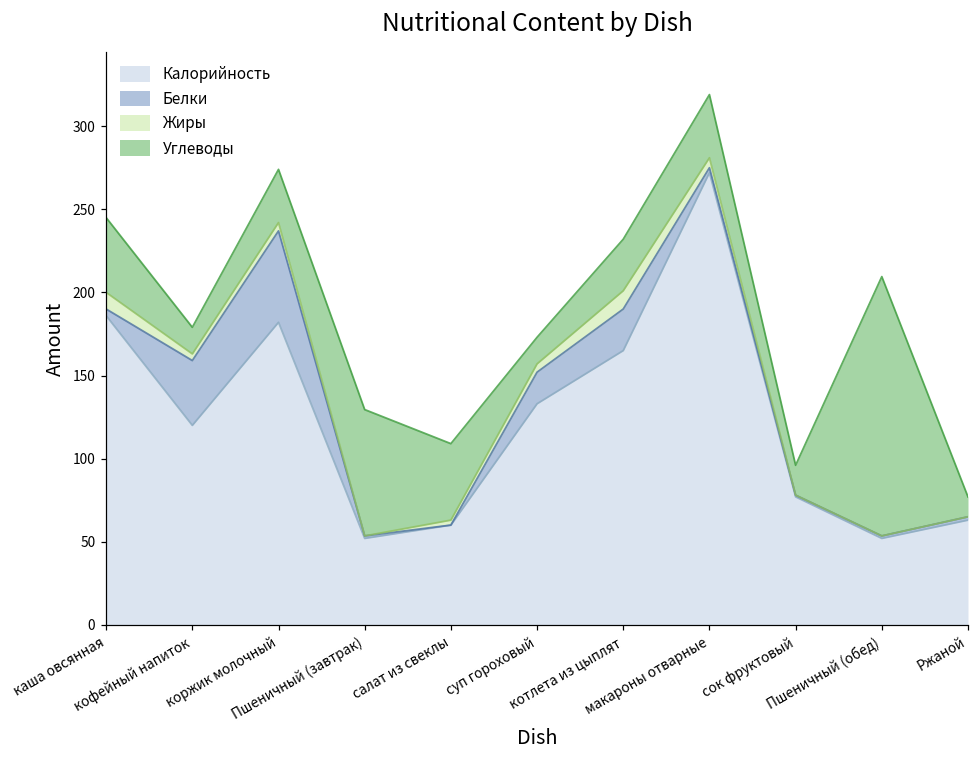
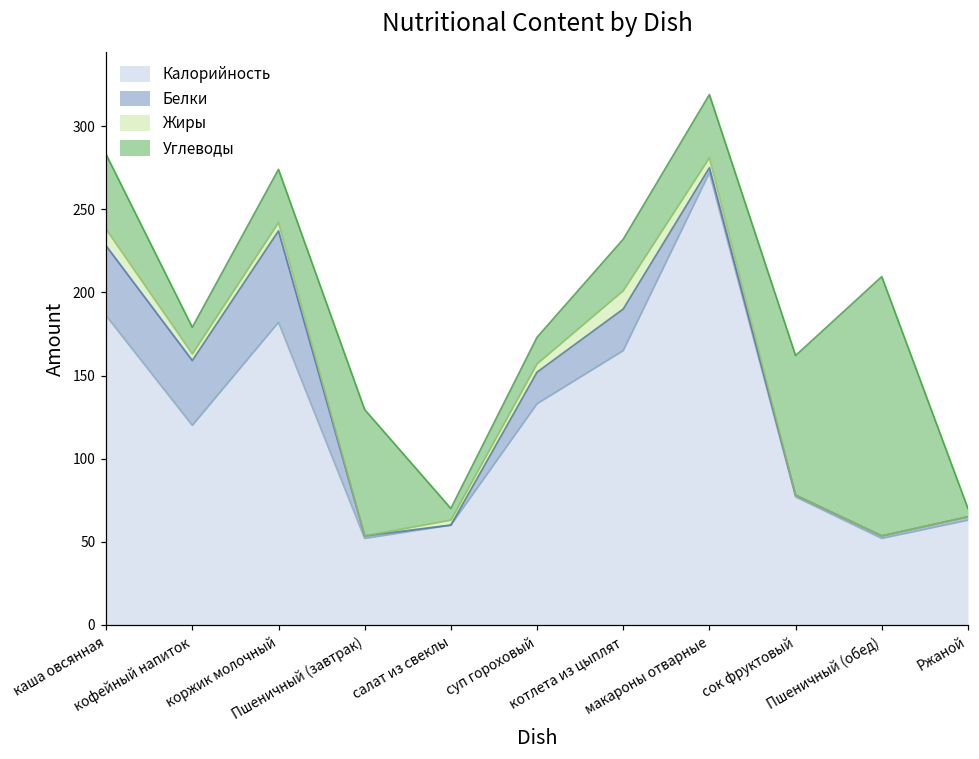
Белки, каша овсянная: 4 -> 42
Углеводы, салат из свеклы: 46 -> 7
Углеводы, сок фруктовый: 18 -> 84
Углеводы, Ржаной: 12 -> 5
